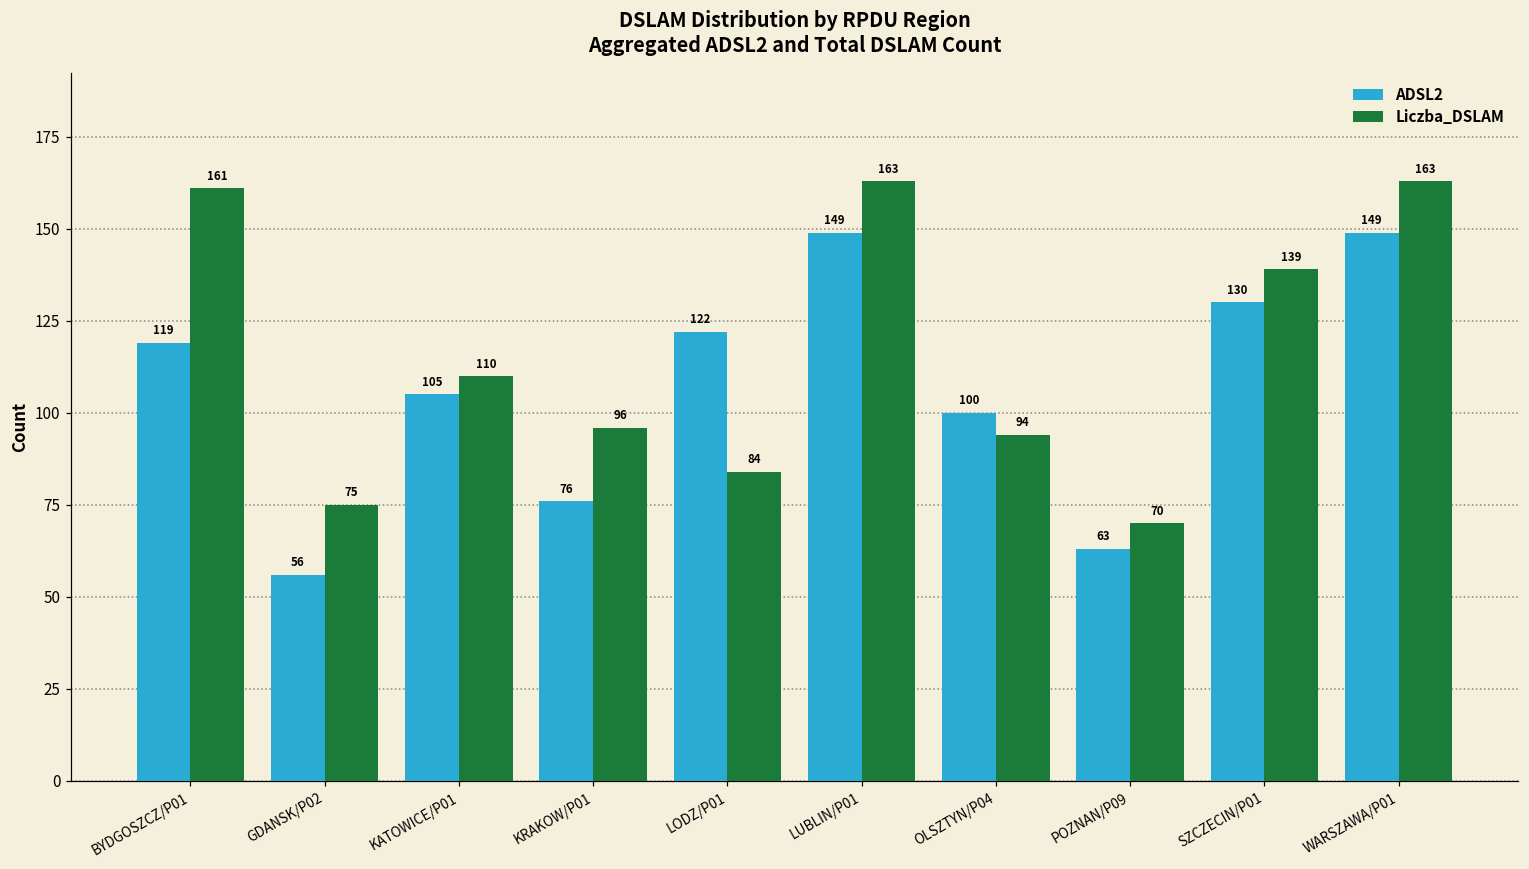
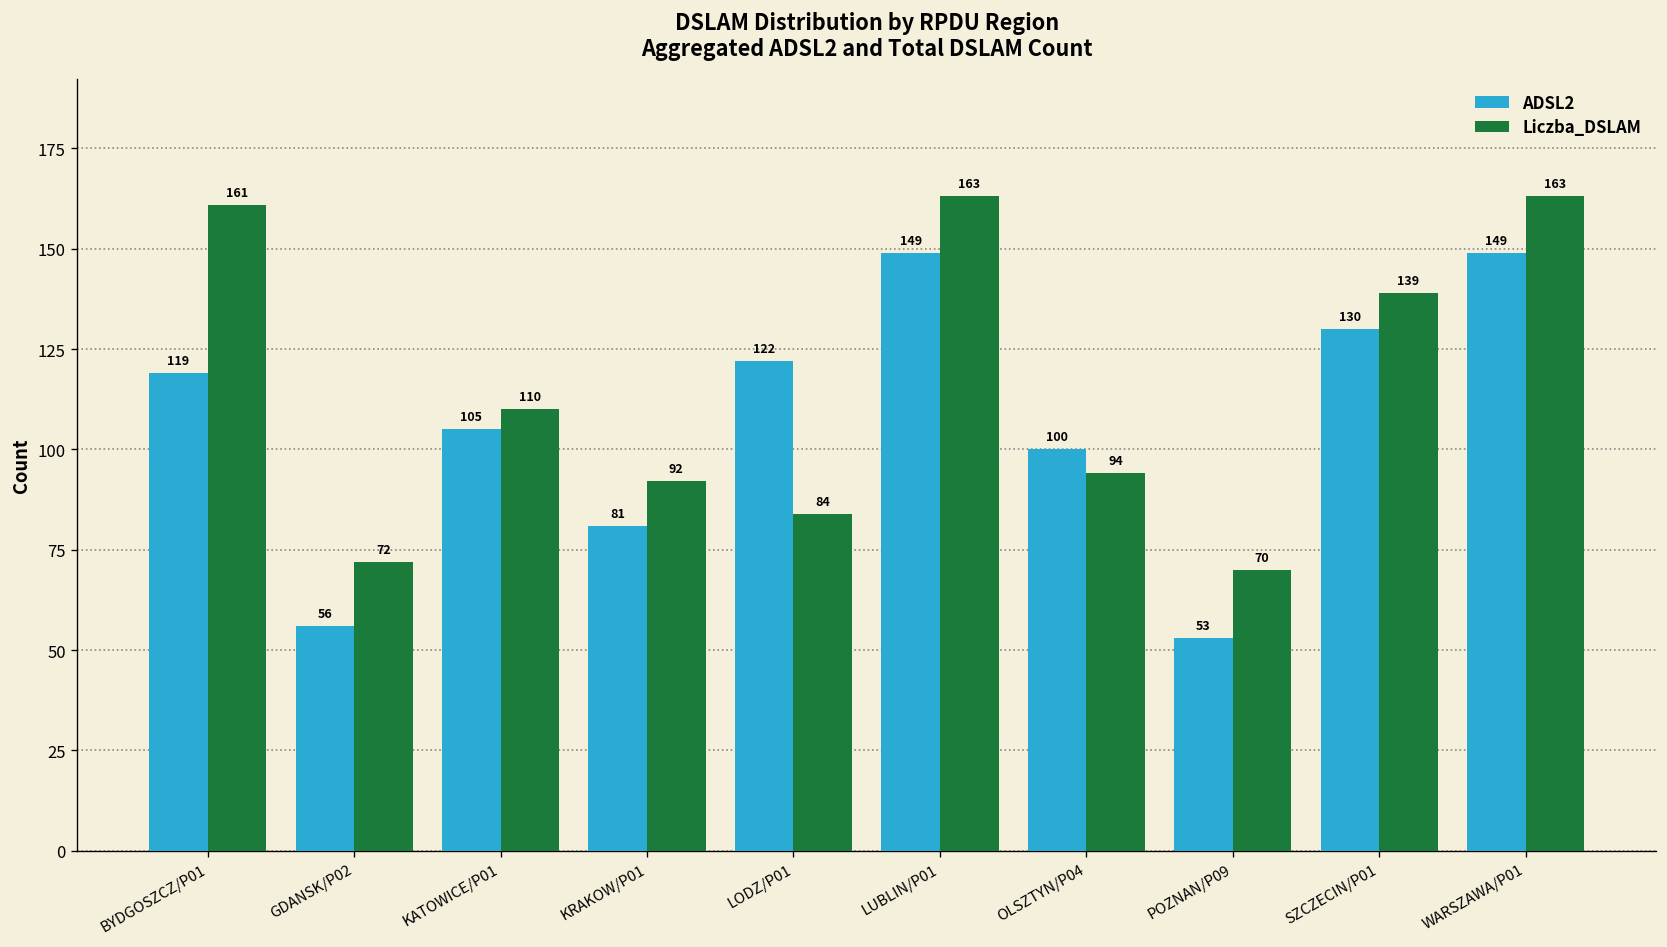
Liczba_DSLAM, GDANSK/P02: 75 -> 72
ADSL2, KRAKOW/P01: 76 -> 81
Liczba_DSLAM, KRAKOW/P01: 96 -> 92
ADSL2, POZNAN/P09: 63 -> 53
